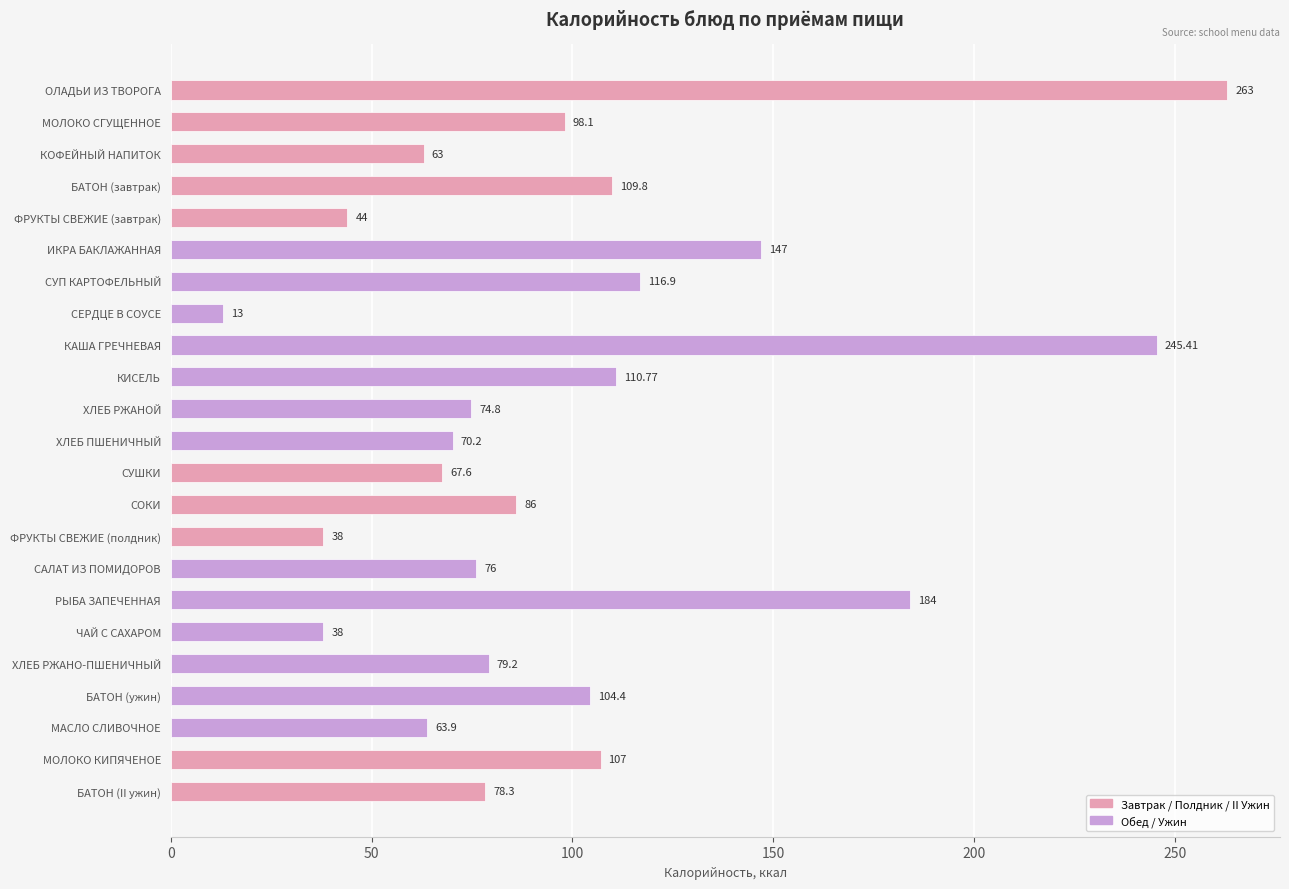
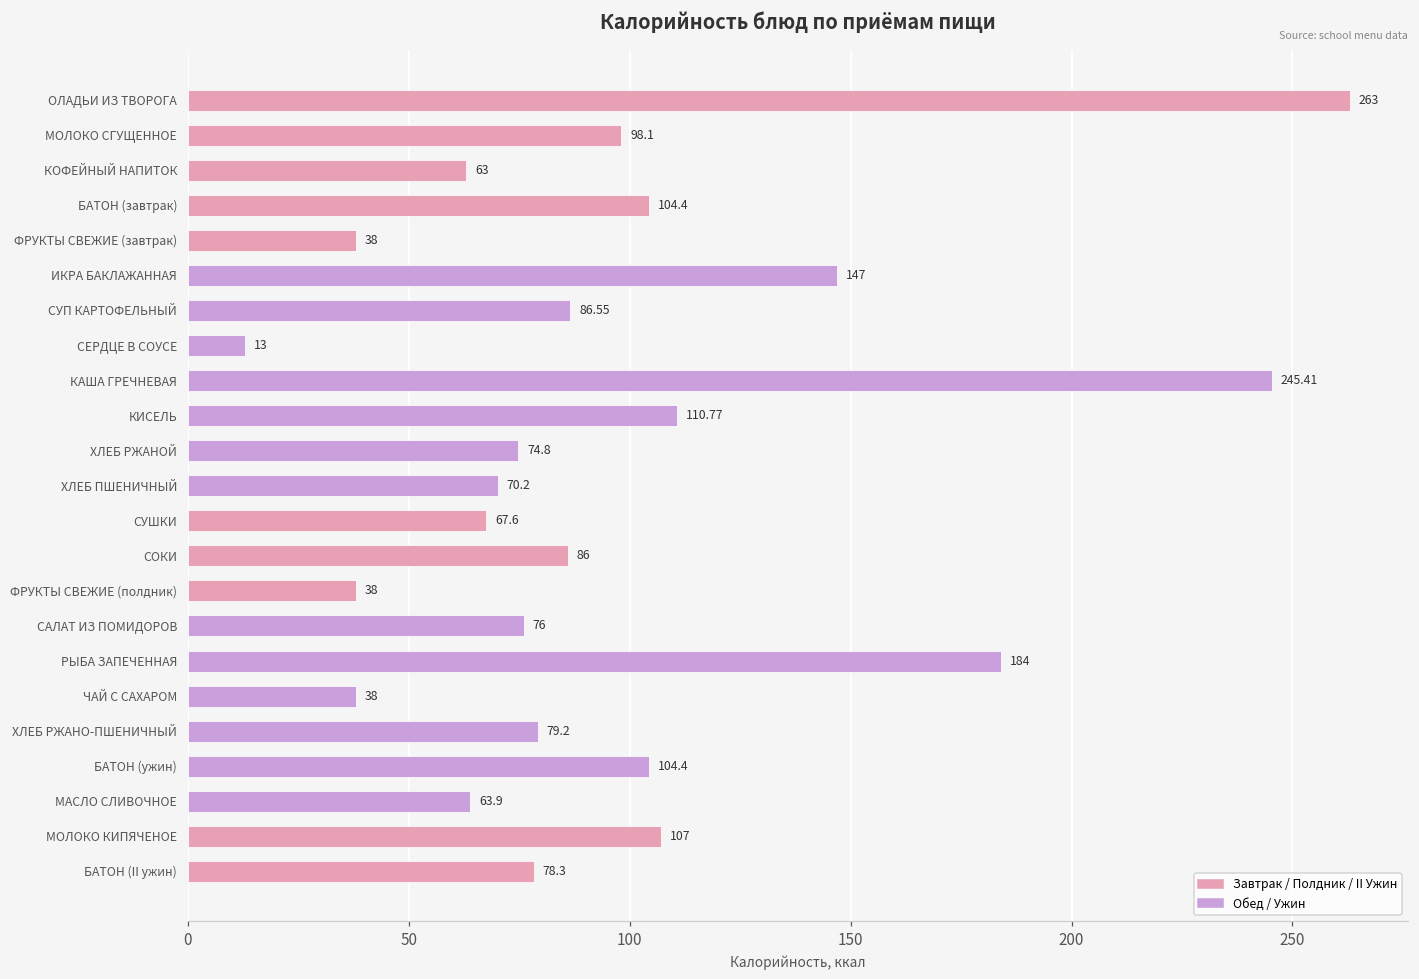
БАТОН (завтрак): 109.8 -> 104.4
ФРУКТЫ СВЕЖИЕ (завтрак): 44 -> 38
СУП КАРТОФЕЛЬНЫЙ: 116.9 -> 86.55
